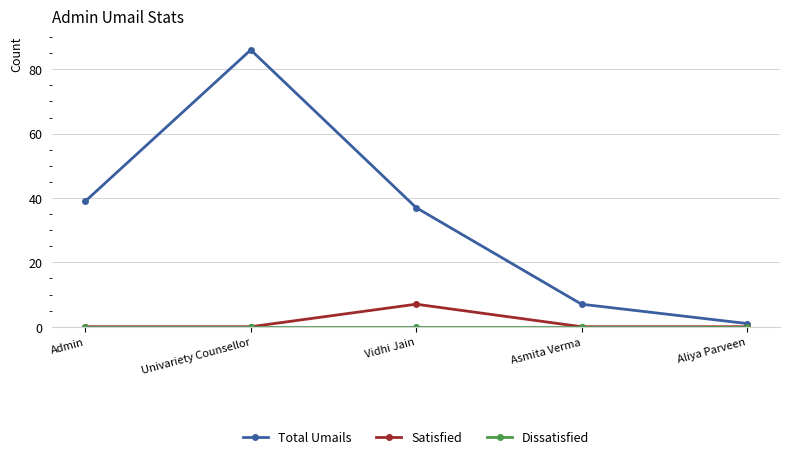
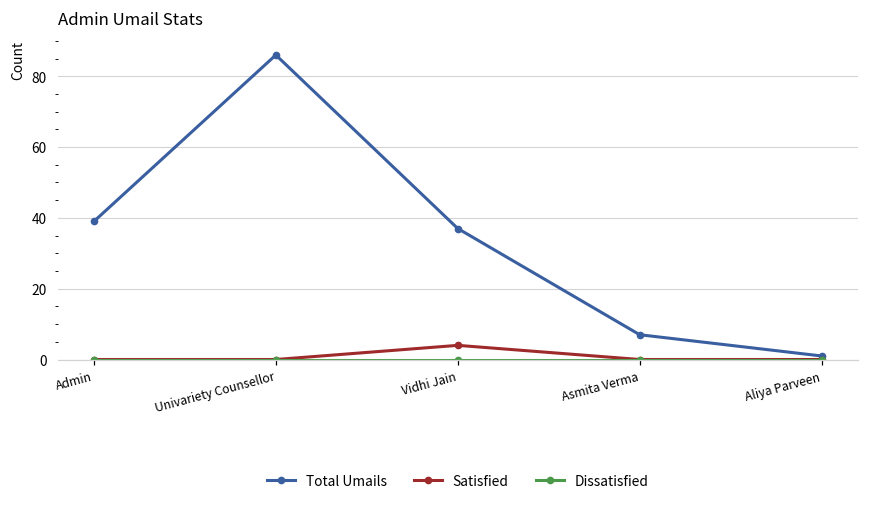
Satisfied, Vidhi Jain: 7 -> 4
